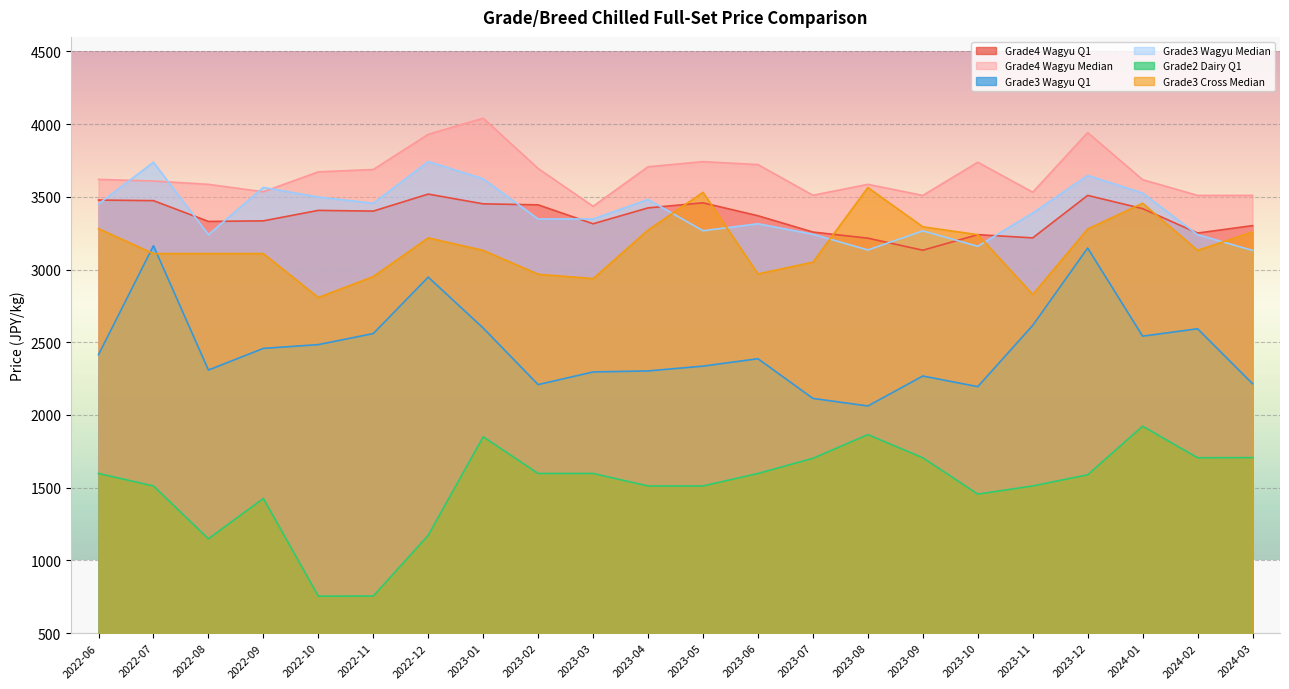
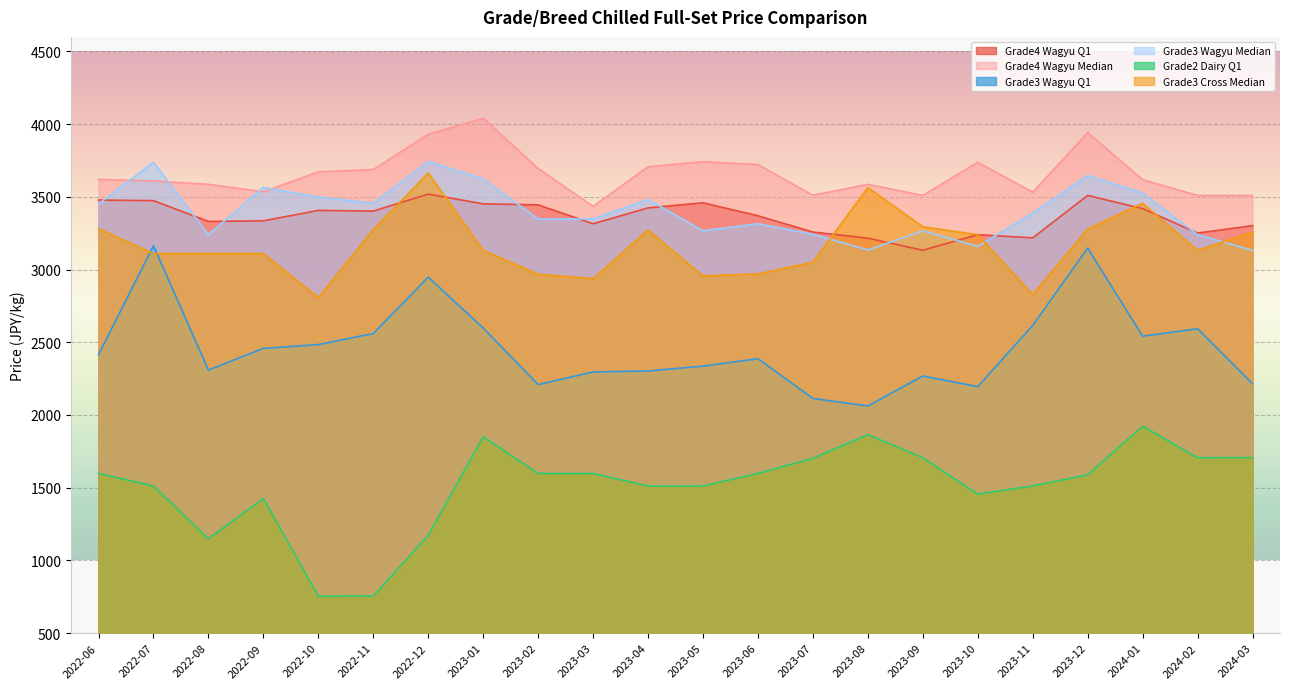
Grade3 Cross Median, 2022-11: 2950 -> 3270
Grade3 Cross Median, 2022-12: 3220 -> 3660
Grade3 Cross Median, 2023-05: 3530 -> 2960
